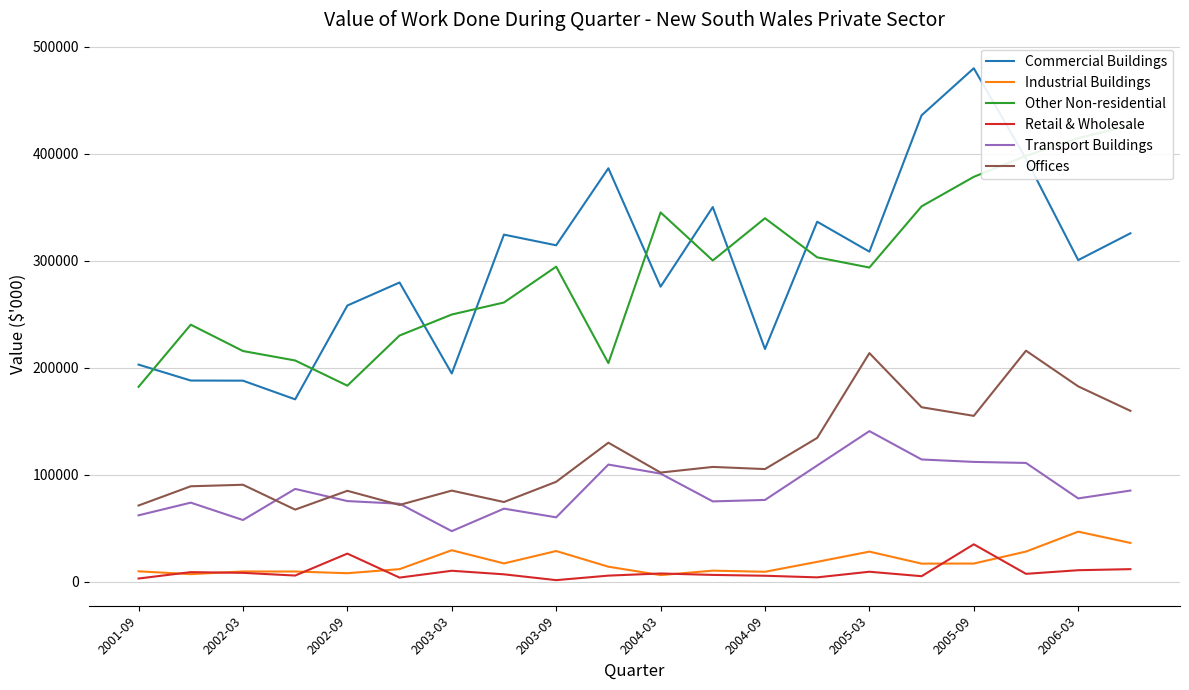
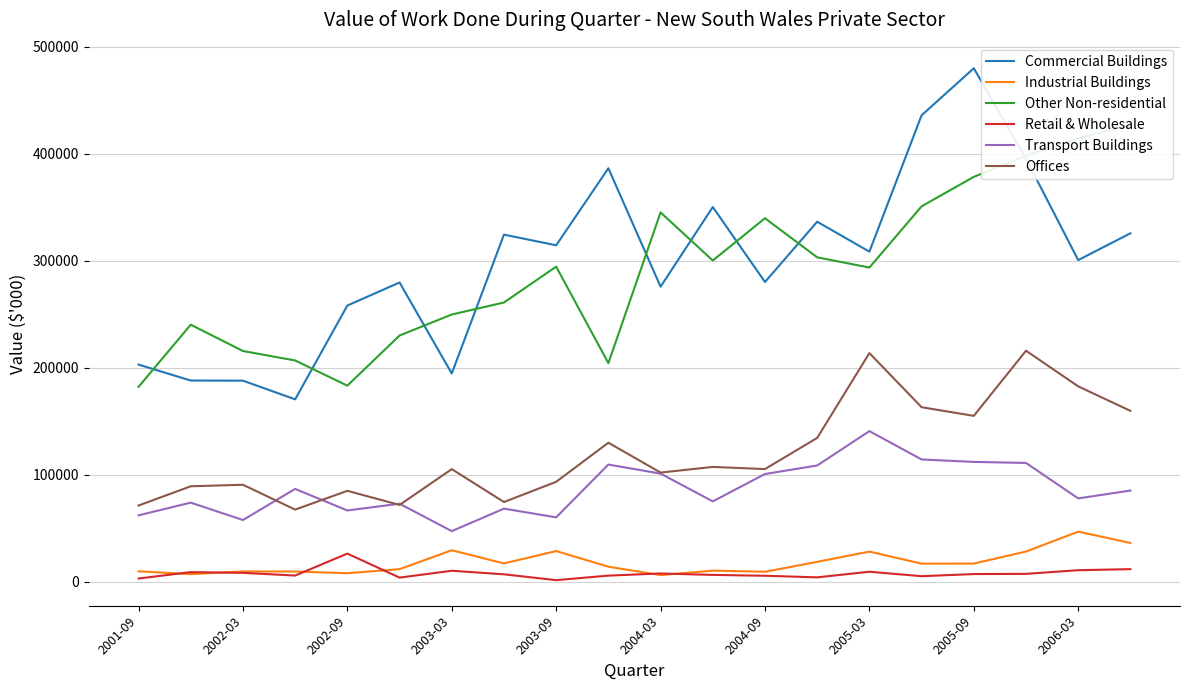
Transport Buildings, 2002-09: 75000 -> 67000
Offices, 2003-03: 85000 -> 105000
Commercial Buildings, 2004-09: 218000 -> 280000
Transport Buildings, 2004-09: 76000 -> 101000
Retail & Wholesale, 2005-09: 35000 -> 7000
